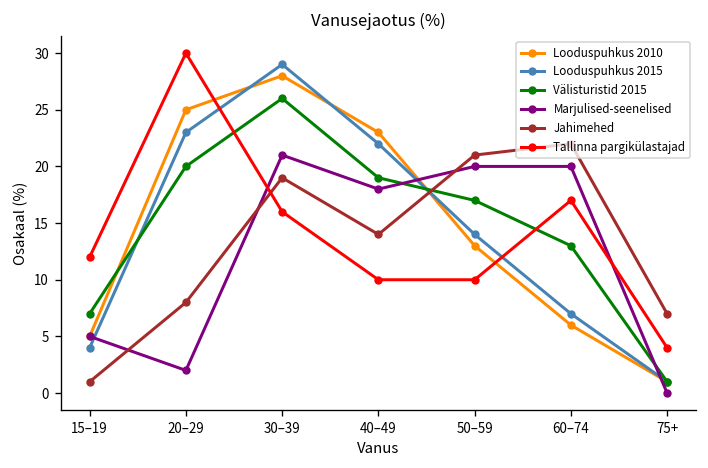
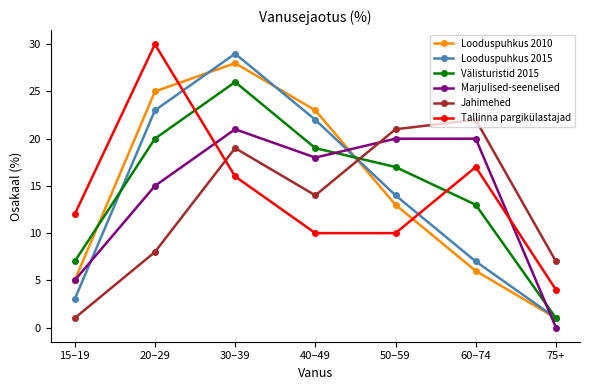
Looduspuhkus 2015, 15–19: 4 -> 3
Marjulised-seenelised, 20–29: 2 -> 15
